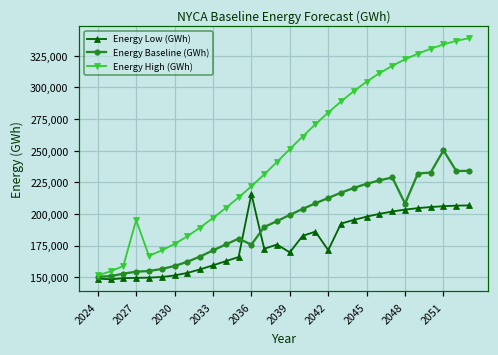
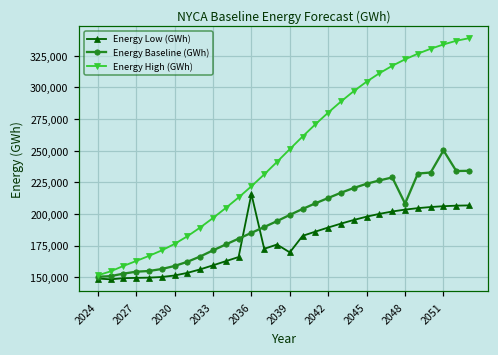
Energy High (GWh), 2027: 195,000 -> 163,000
Energy Baseline (GWh), 2036: 176,000 -> 185,000
Energy Low (GWh), 2042: 172,000 -> 189,000
